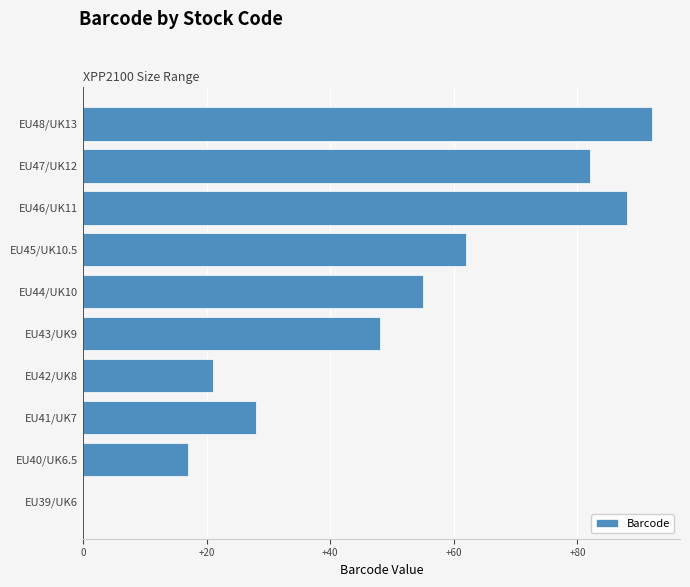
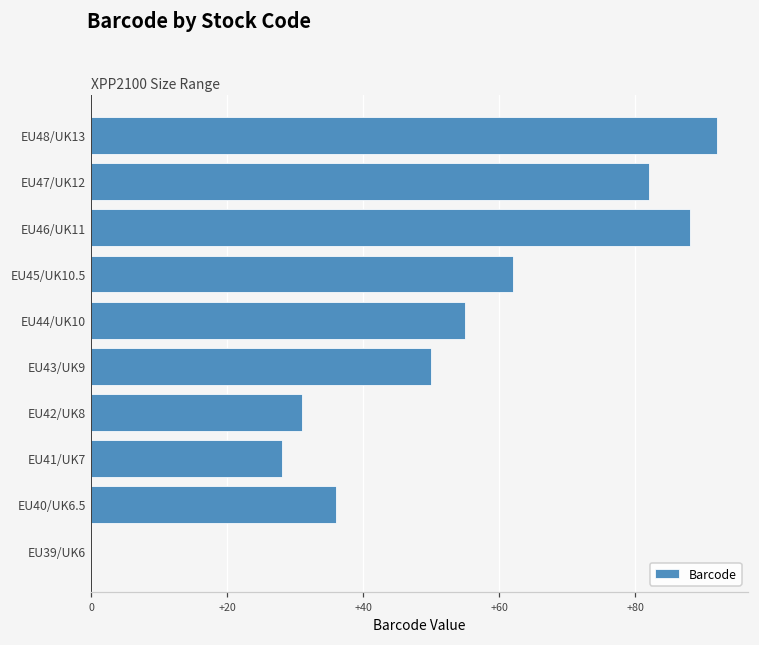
EU43/UK9: +48 -> +50
EU42/UK8: +21 -> +31
EU40/UK6.5: +17 -> +36
